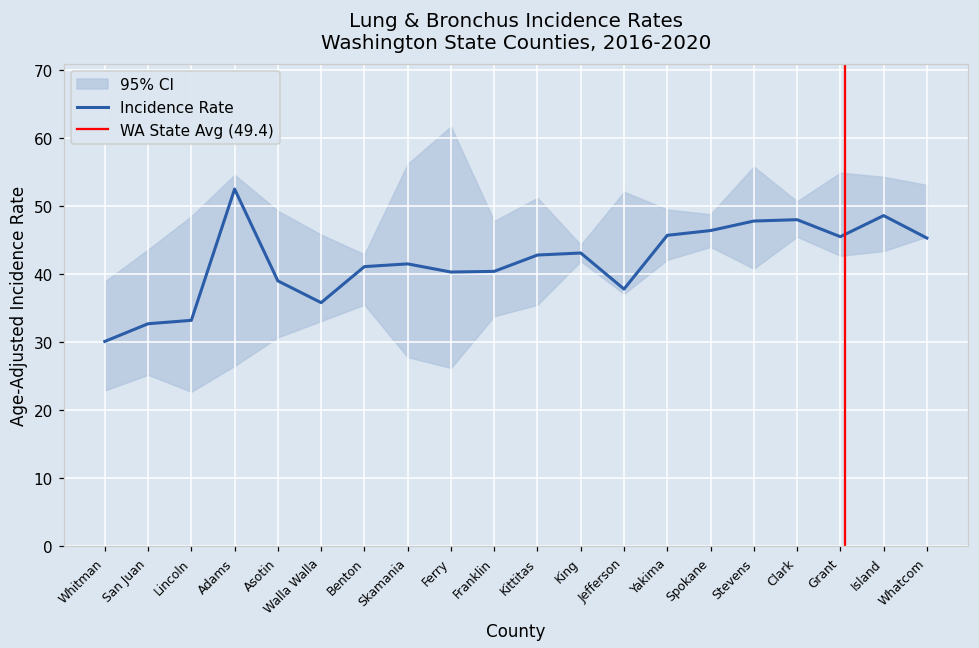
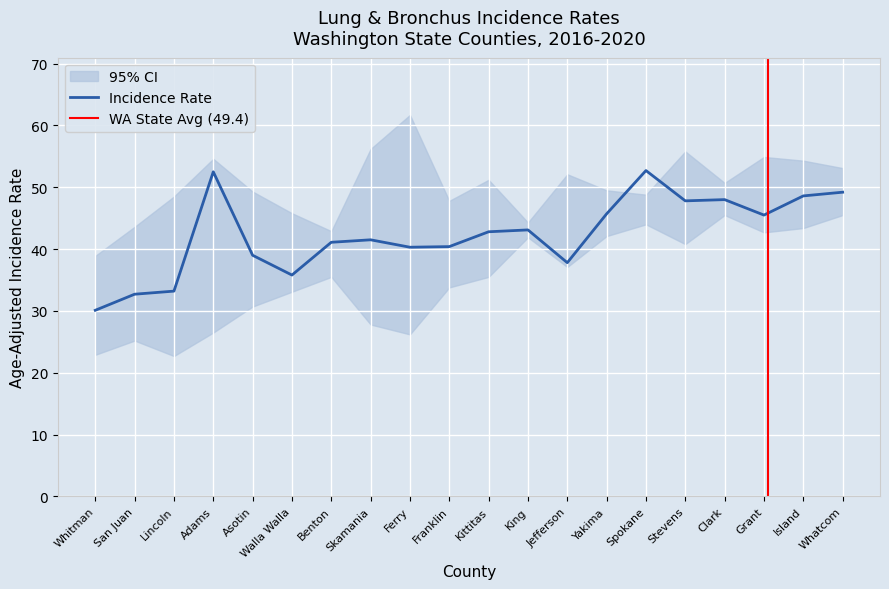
Incidence Rate, Spokane: 46 -> 53
Incidence Rate, Whatcom: 45 -> 49
